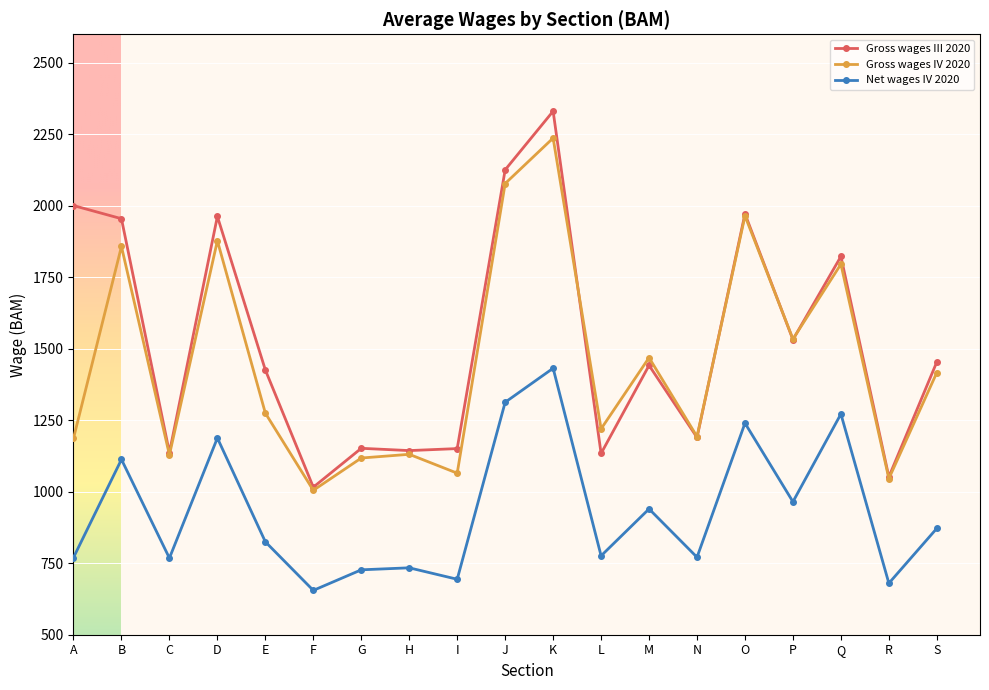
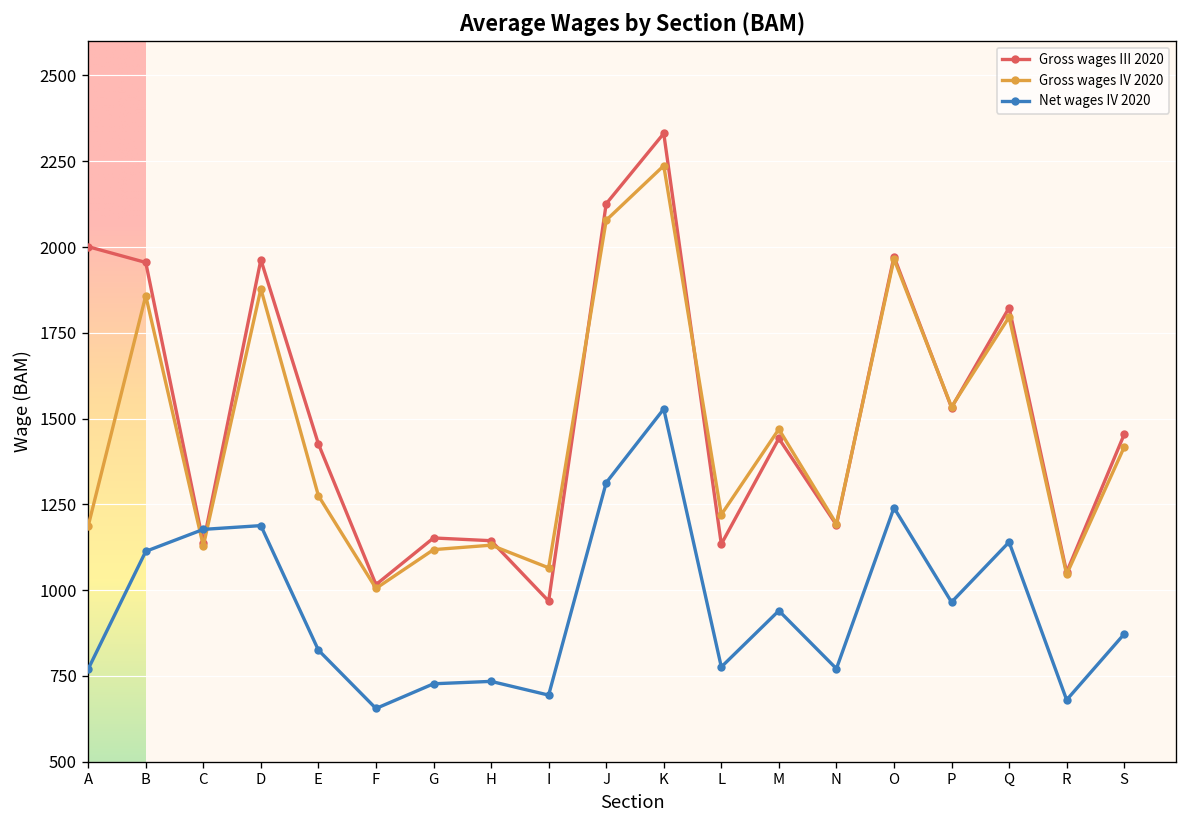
Net wages IV 2020, C: 770 -> 1180
Gross wages III 2020, I: 1150 -> 970
Net wages IV 2020, K: 1430 -> 1530
Net wages IV 2020, Q: 1270 -> 1140
